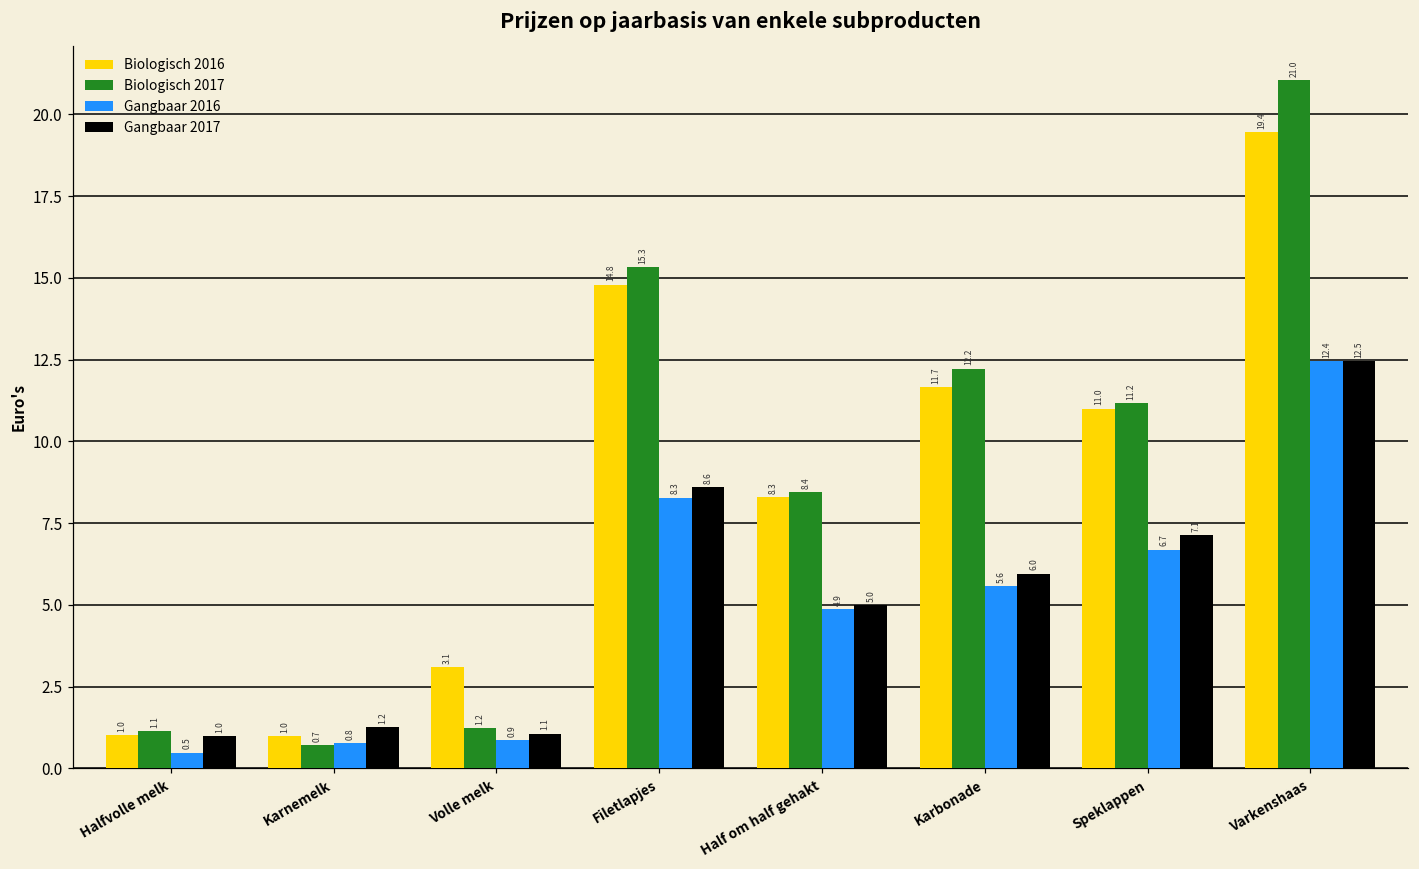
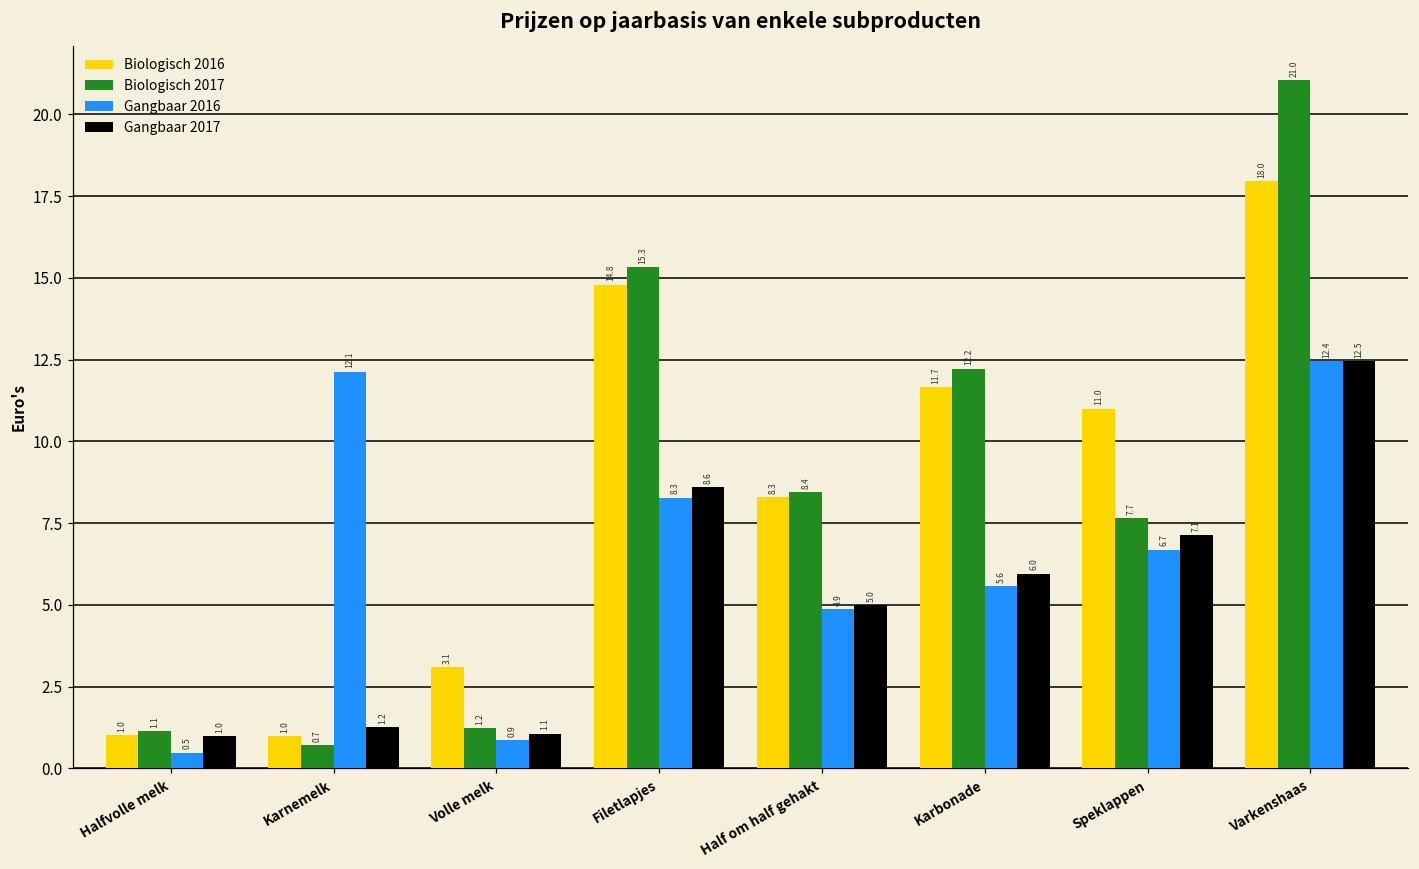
Gangbaar 2016, Karnemelk: 0.8 -> 12.1
Biologisch 2017, Speklappen: 11.2 -> 7.7
Biologisch 2016, Varkenshaas: 19.4 -> 18.0
